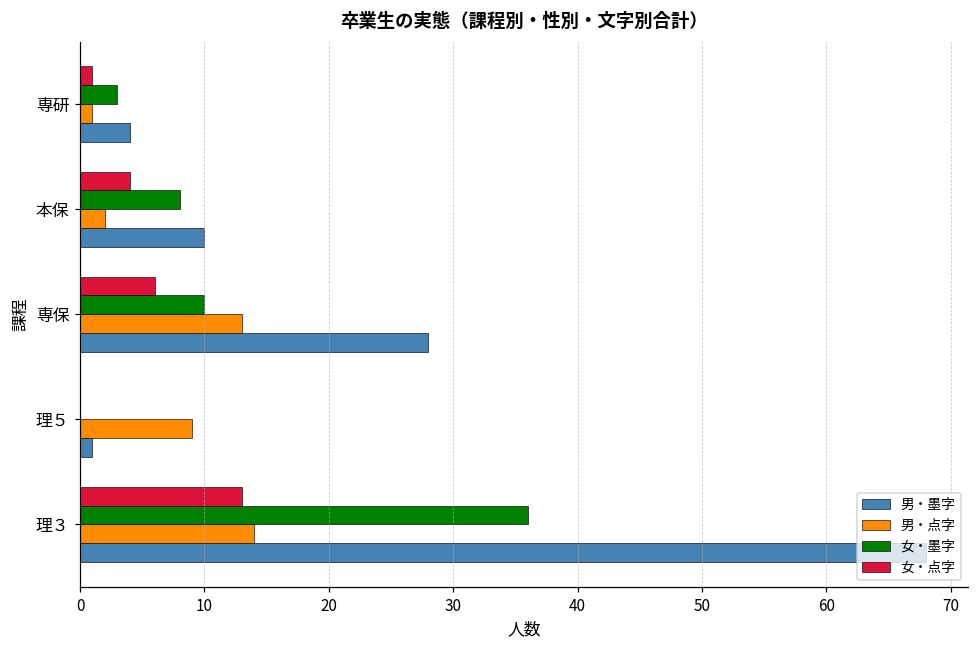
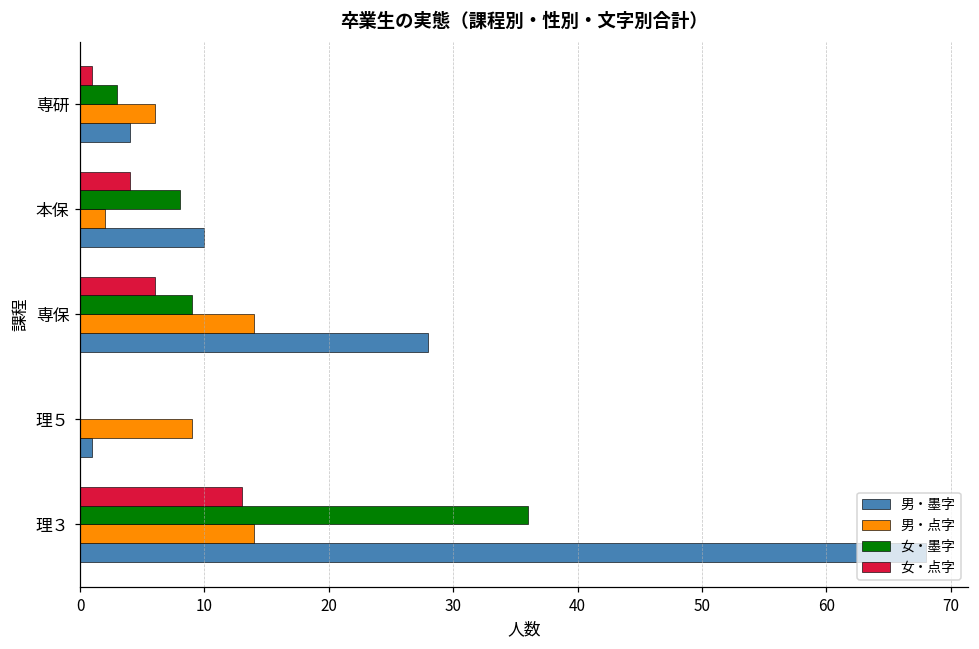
男・点字, 専研: 1 -> 6
女・墨字, 専保: 10 -> 9
男・点字, 専保: 13 -> 14
